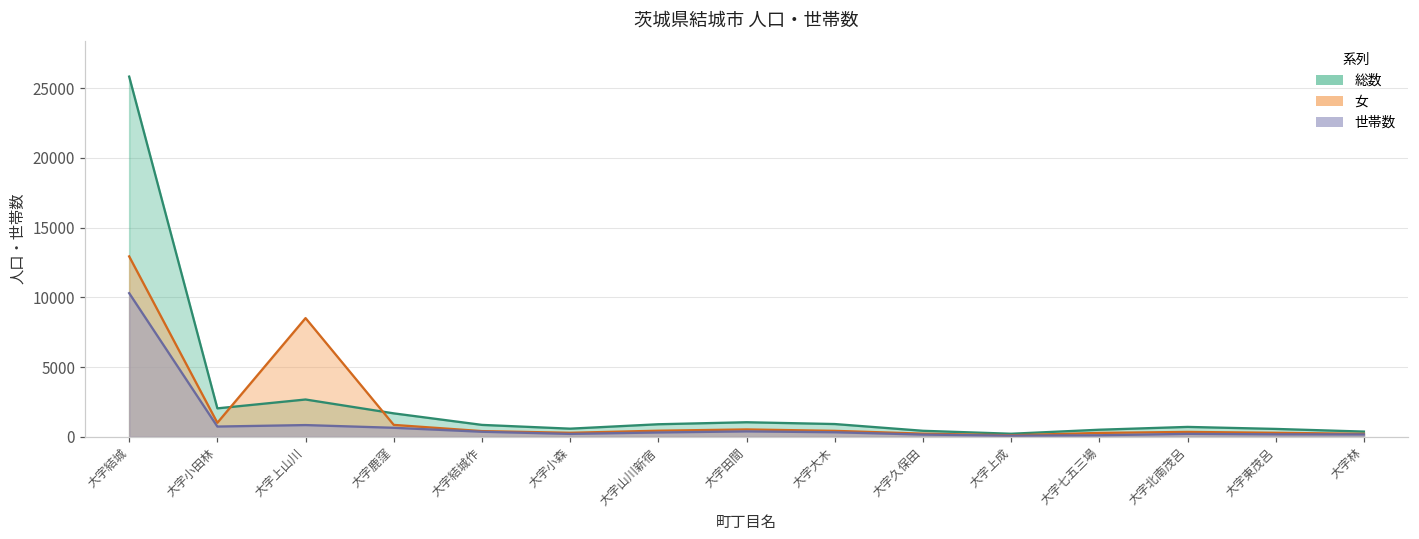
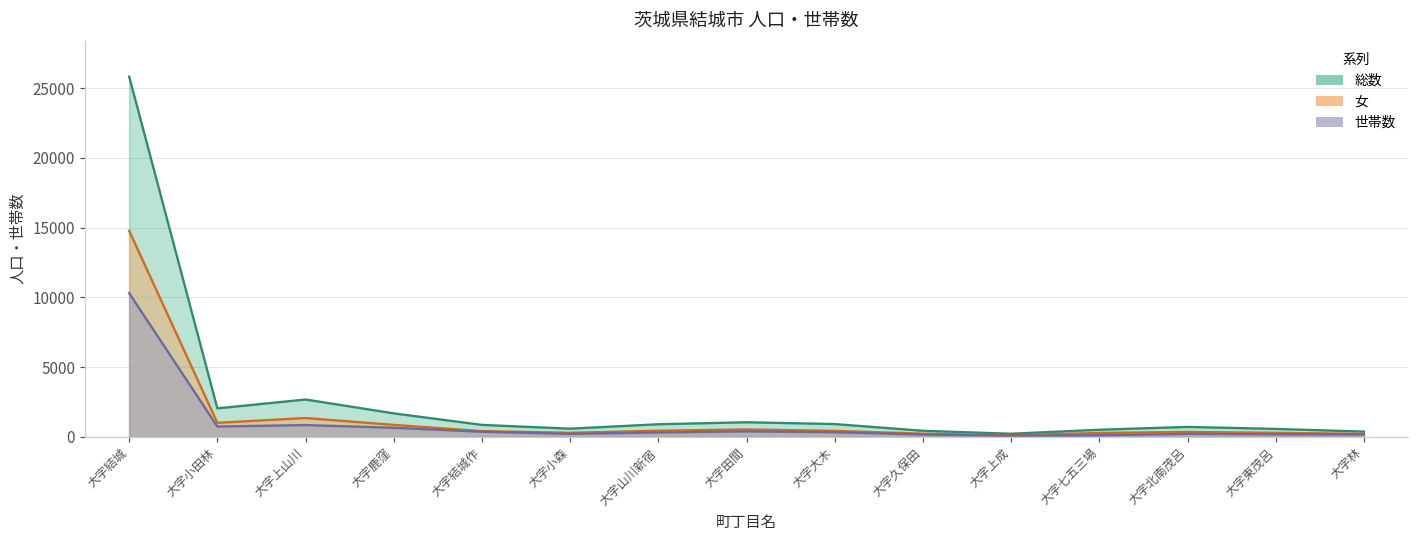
女, 大字結城: 12900 -> 14800
女, 大字上山川: 8500 -> 1300
